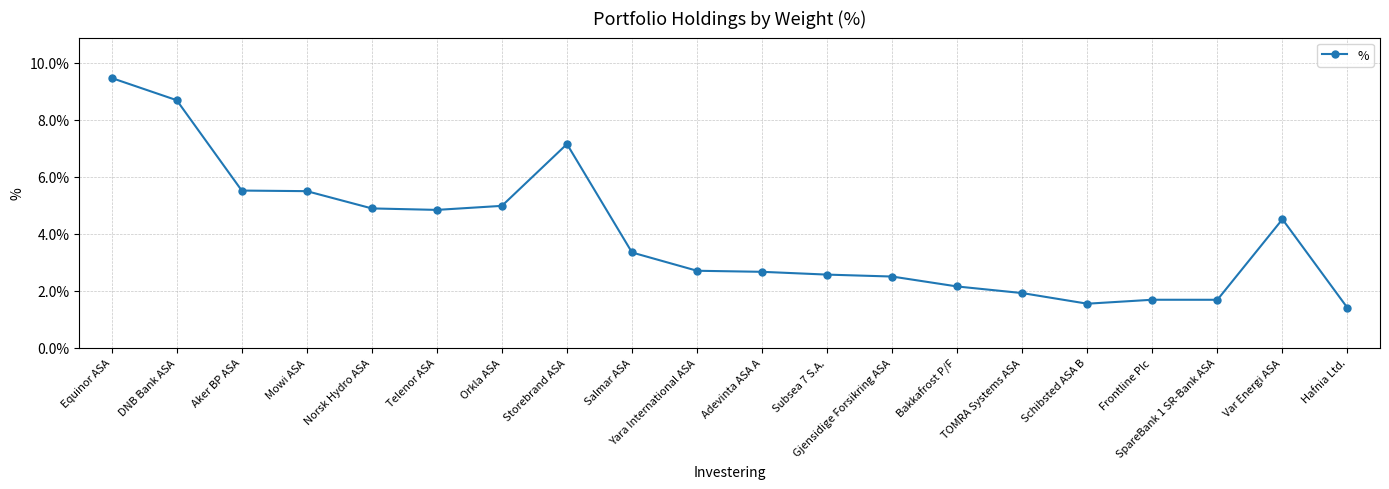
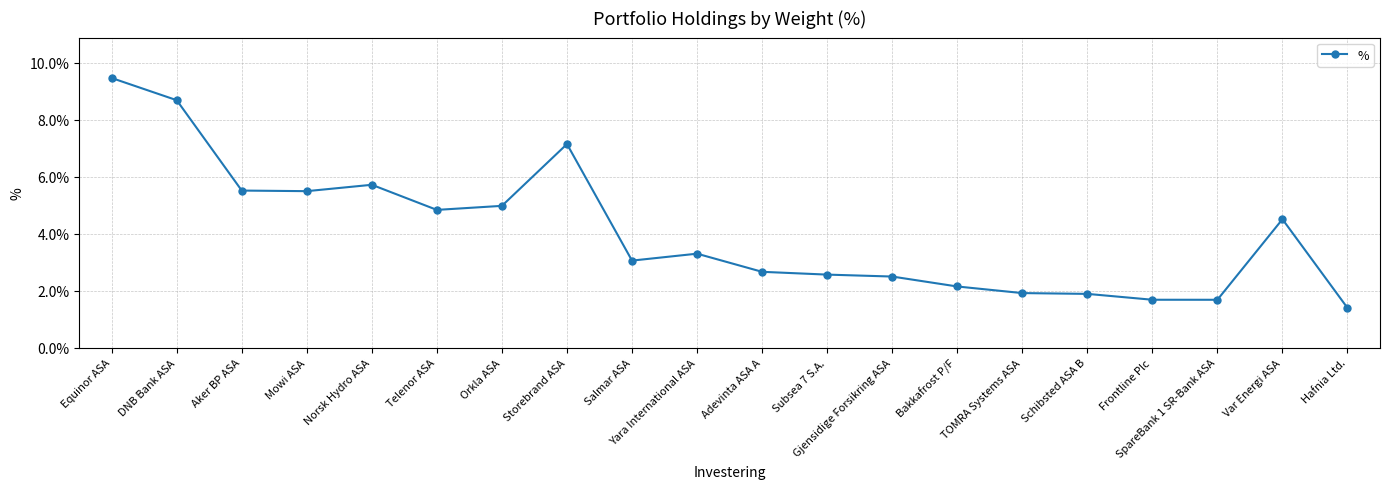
Norsk Hydro ASA: 4.9% -> 5.7%
Salmar ASA: 3.3% -> 3.1%
Yara International ASA: 2.7% -> 3.3%
Schibsted ASA B: 1.5% -> 1.9%
